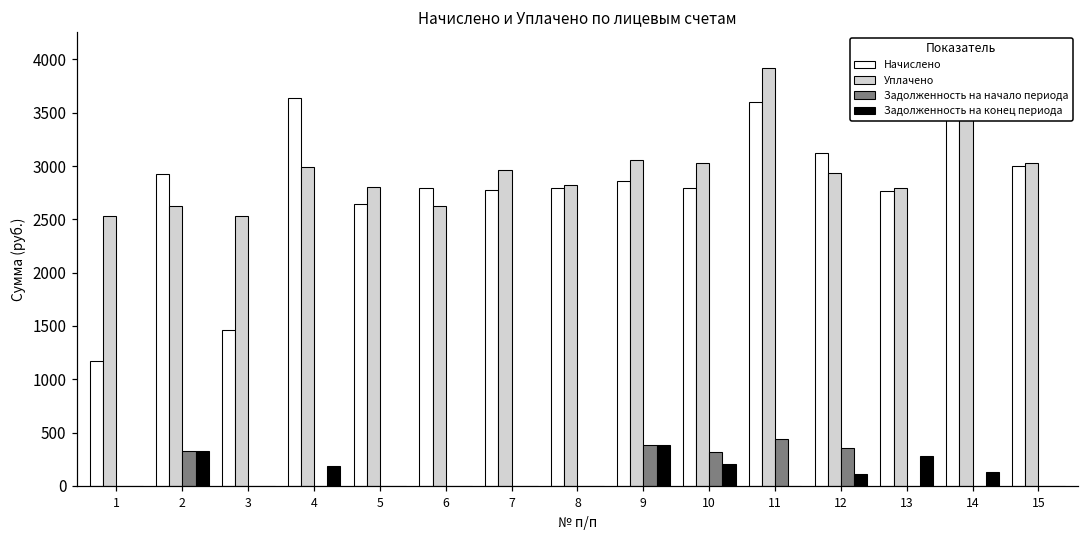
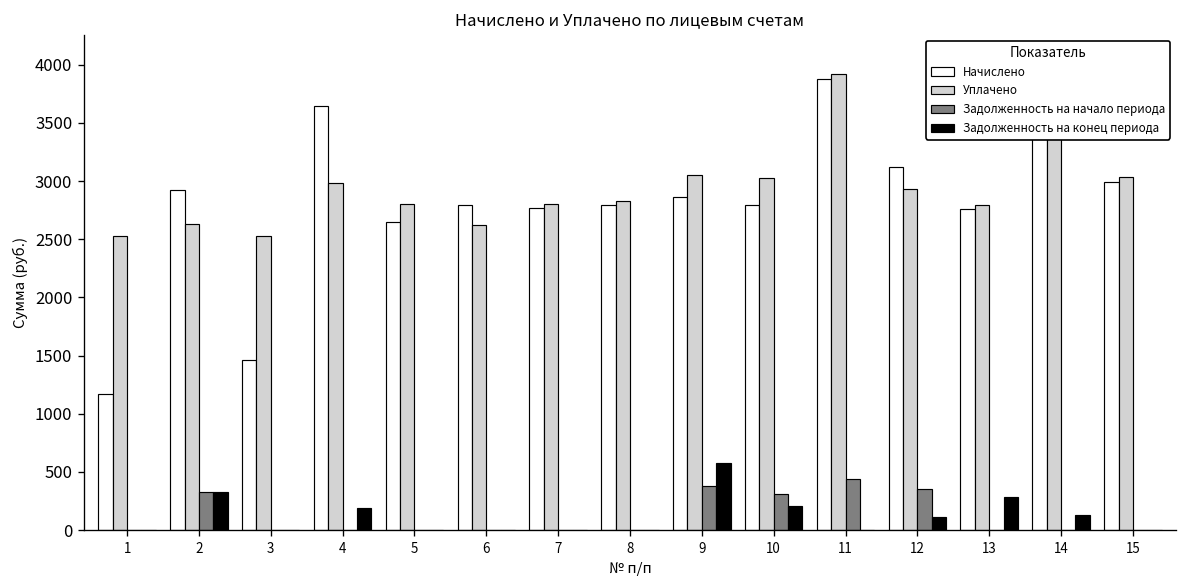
Уплачено, 7: 3000 -> 2800
Задолженность на конец периода, 9: 400 -> 600
Начислено, 11: 3600 -> 3900
